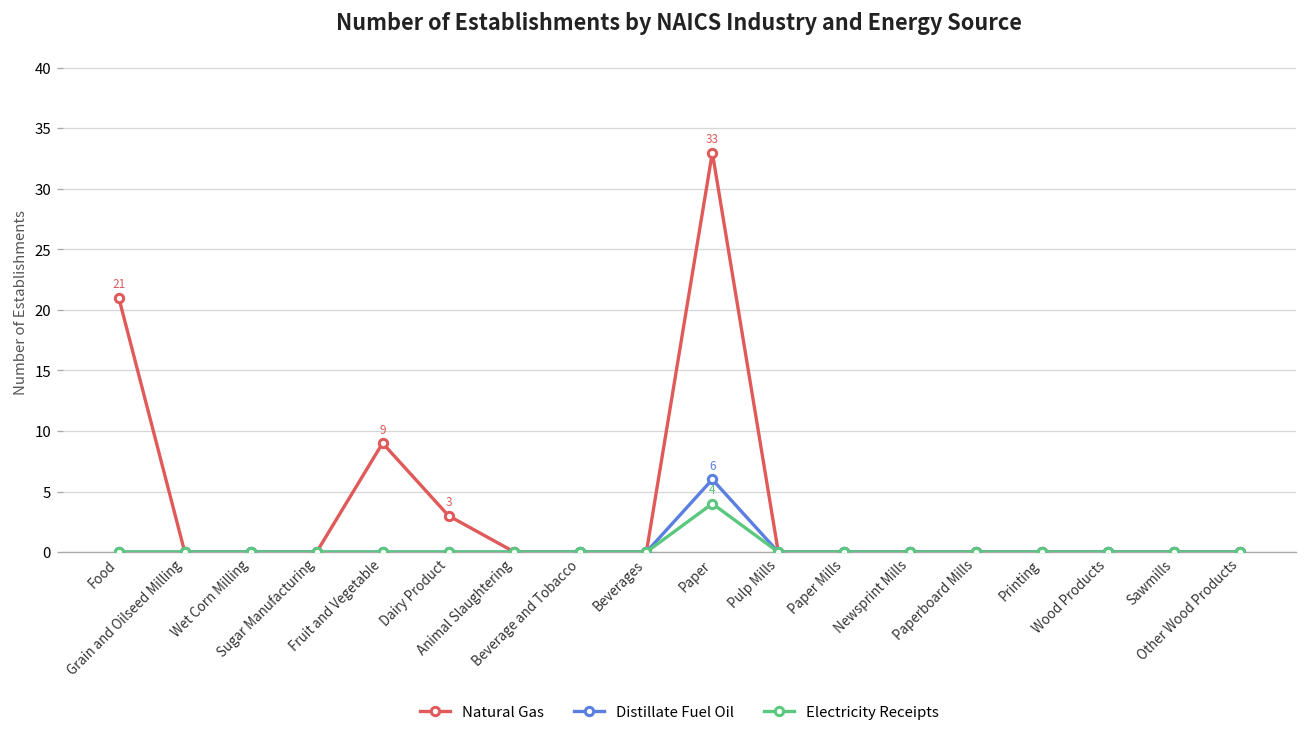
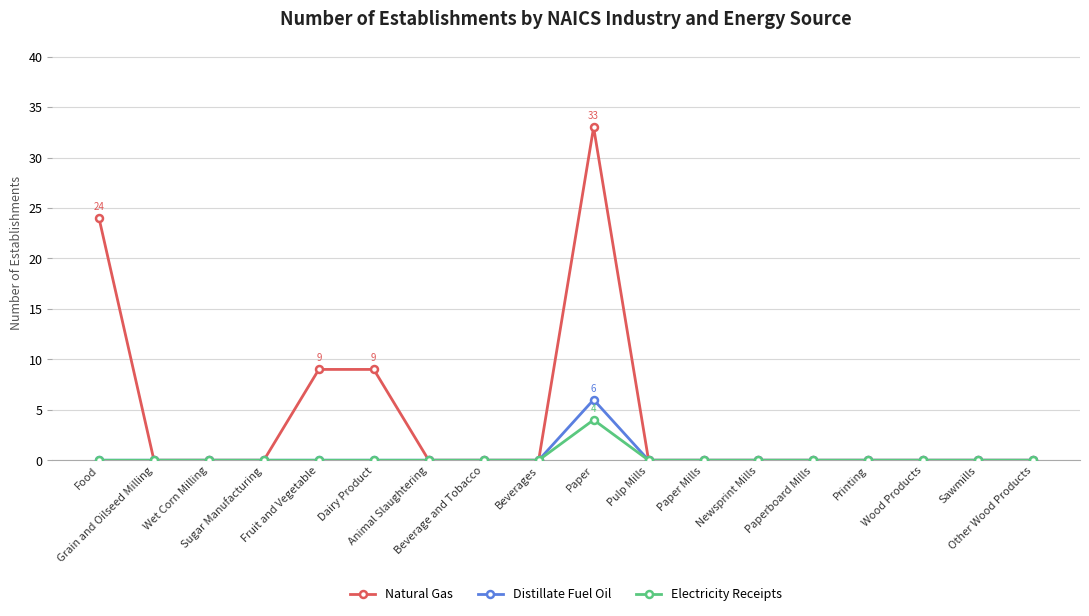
Natural Gas, Food: 21 -> 24
Natural Gas, Dairy Product: 3 -> 9
